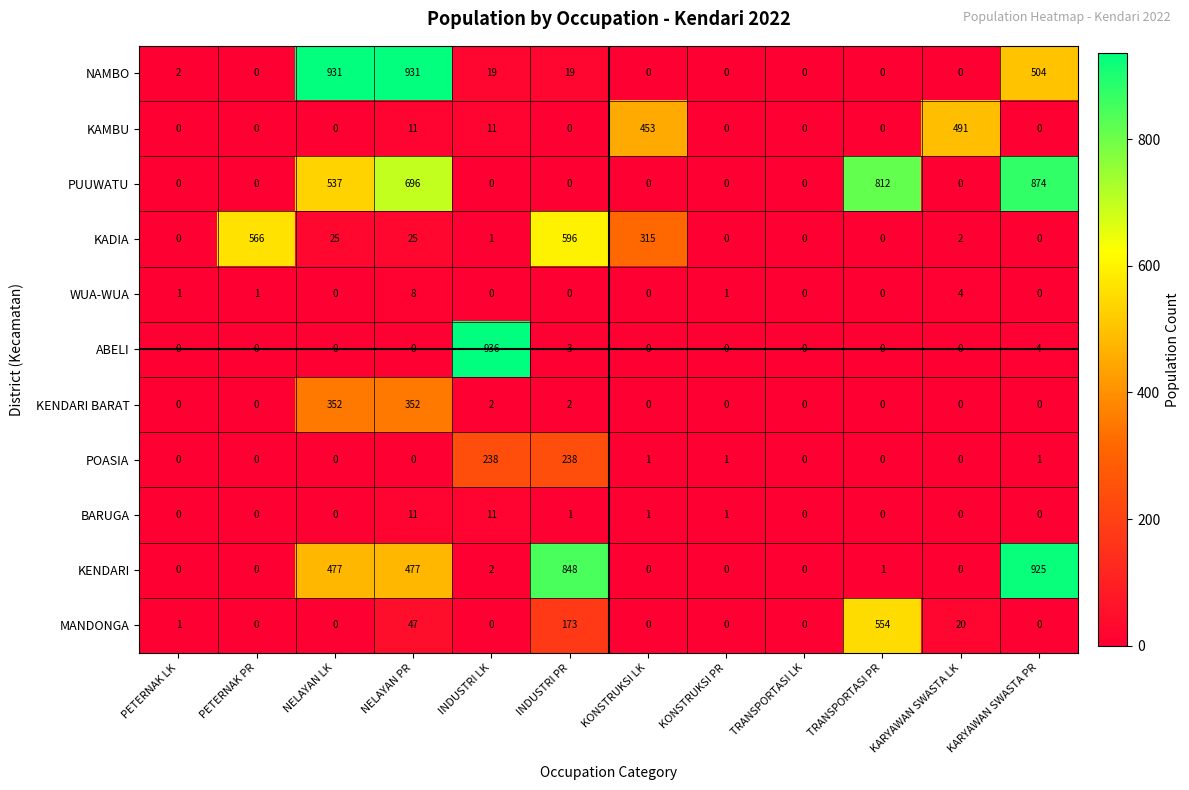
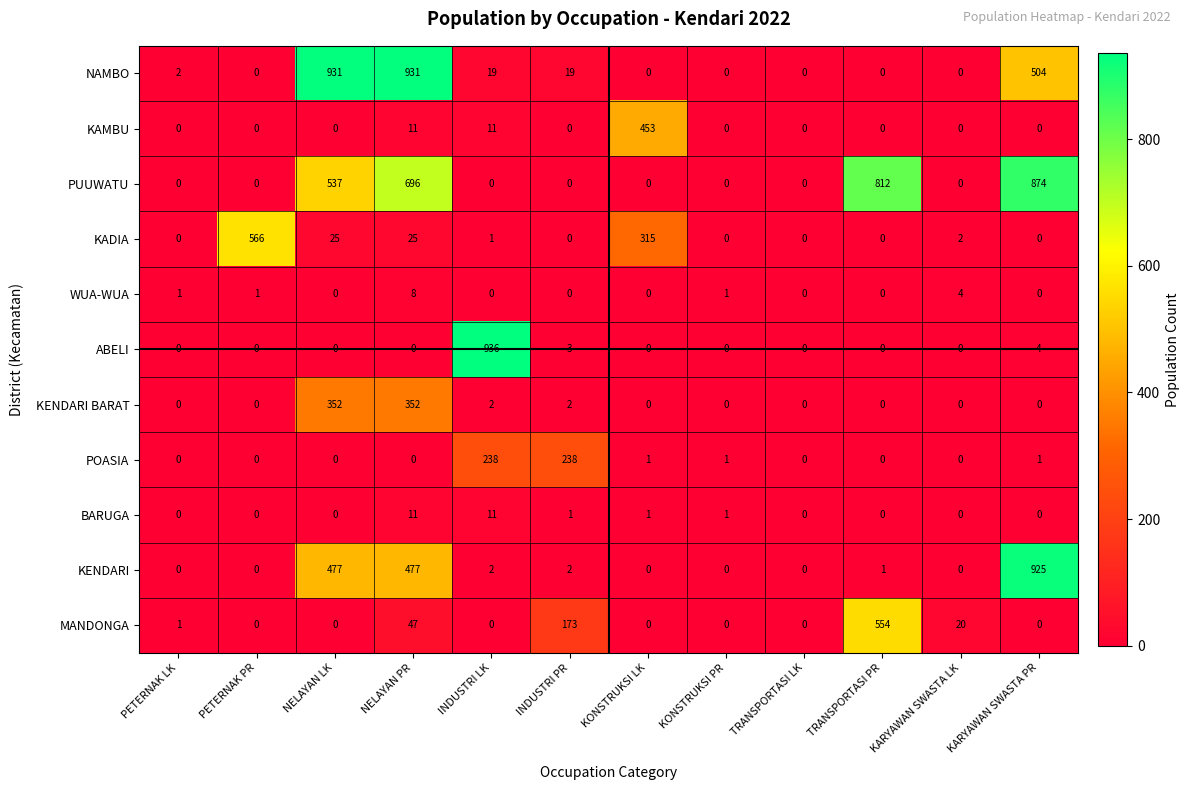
KAMBU, KARYAWAN SWASTA LK: 491 -> 0
KADIA, INDUSTRI PR: 596 -> 0
KENDARI, INDUSTRI PR: 848 -> 2
